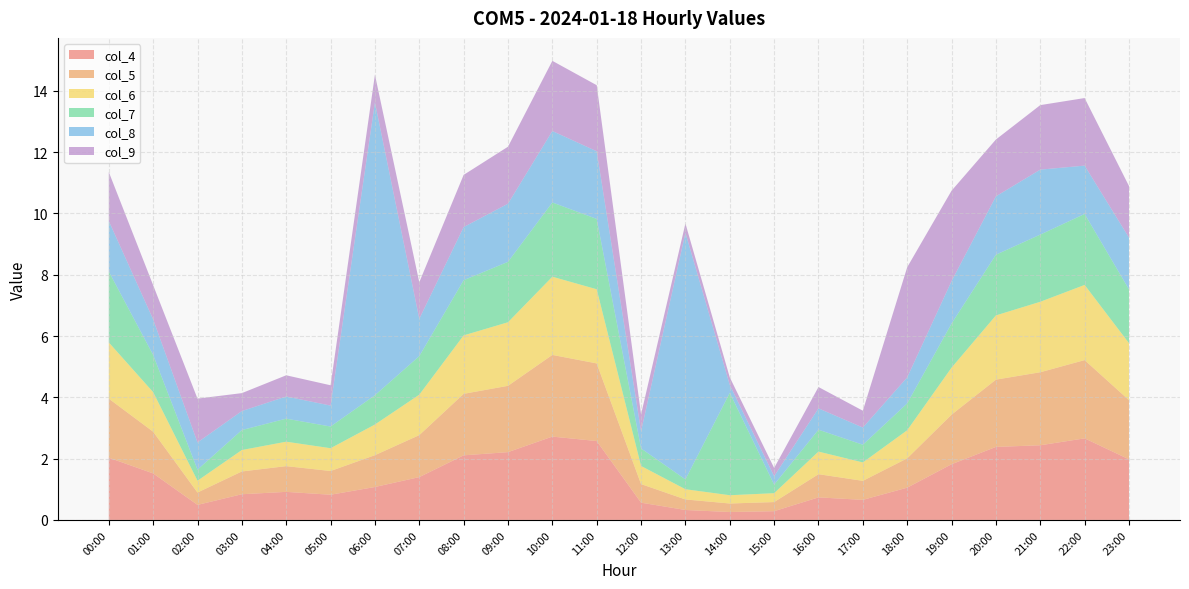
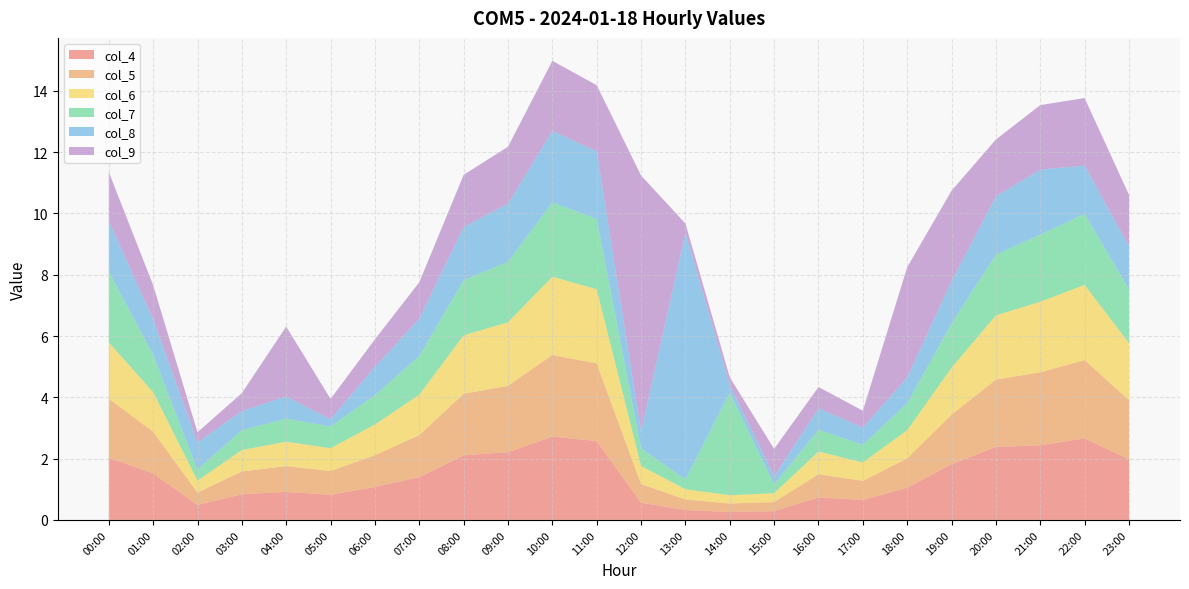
col_9, 02:00: 1.4 -> 0.3
col_9, 04:00: 0.7 -> 2.3
col_8, 05:00: 0.7 -> 0.2
col_8, 06:00: 9.6 -> 0.9
col_9, 12:00: 0.6 -> 8.3
col_9, 15:00: 0.3 -> 0.9
col_8, 23:00: 1.7 -> 1.4
